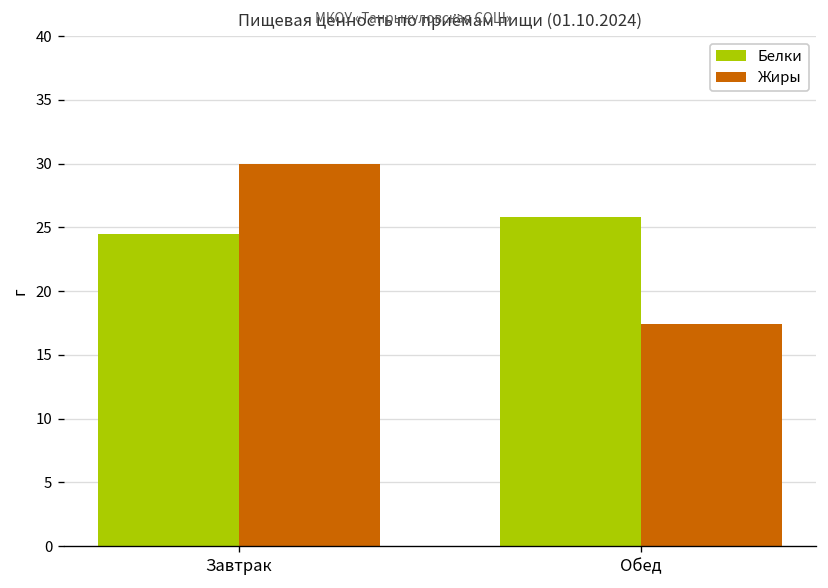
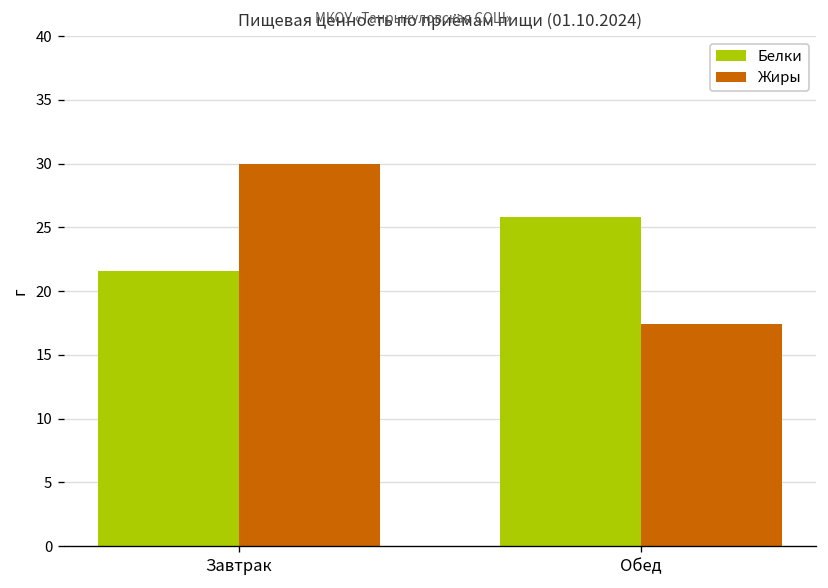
Белки, Завтрак: 24.5 -> 21.6
